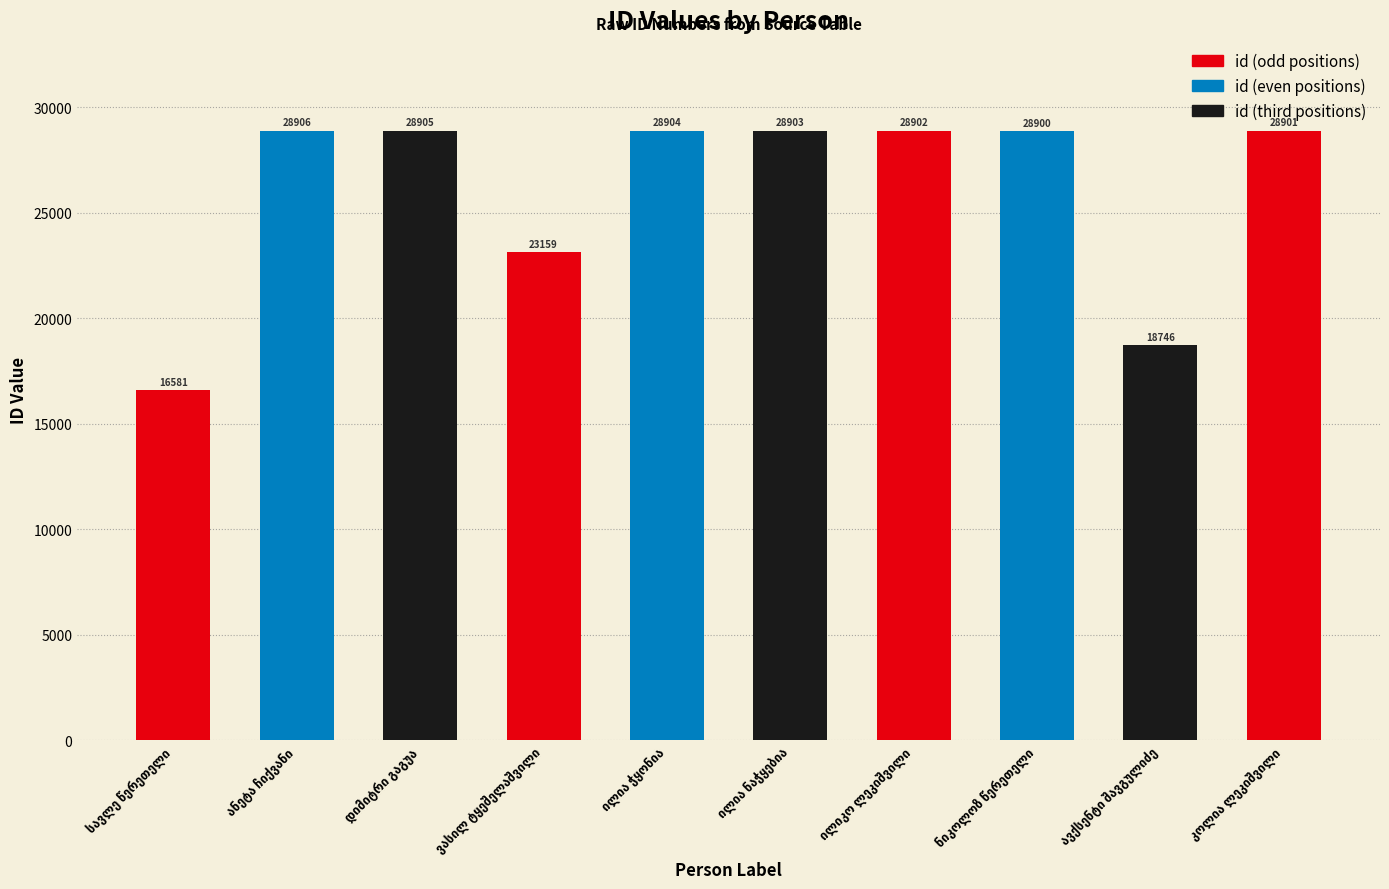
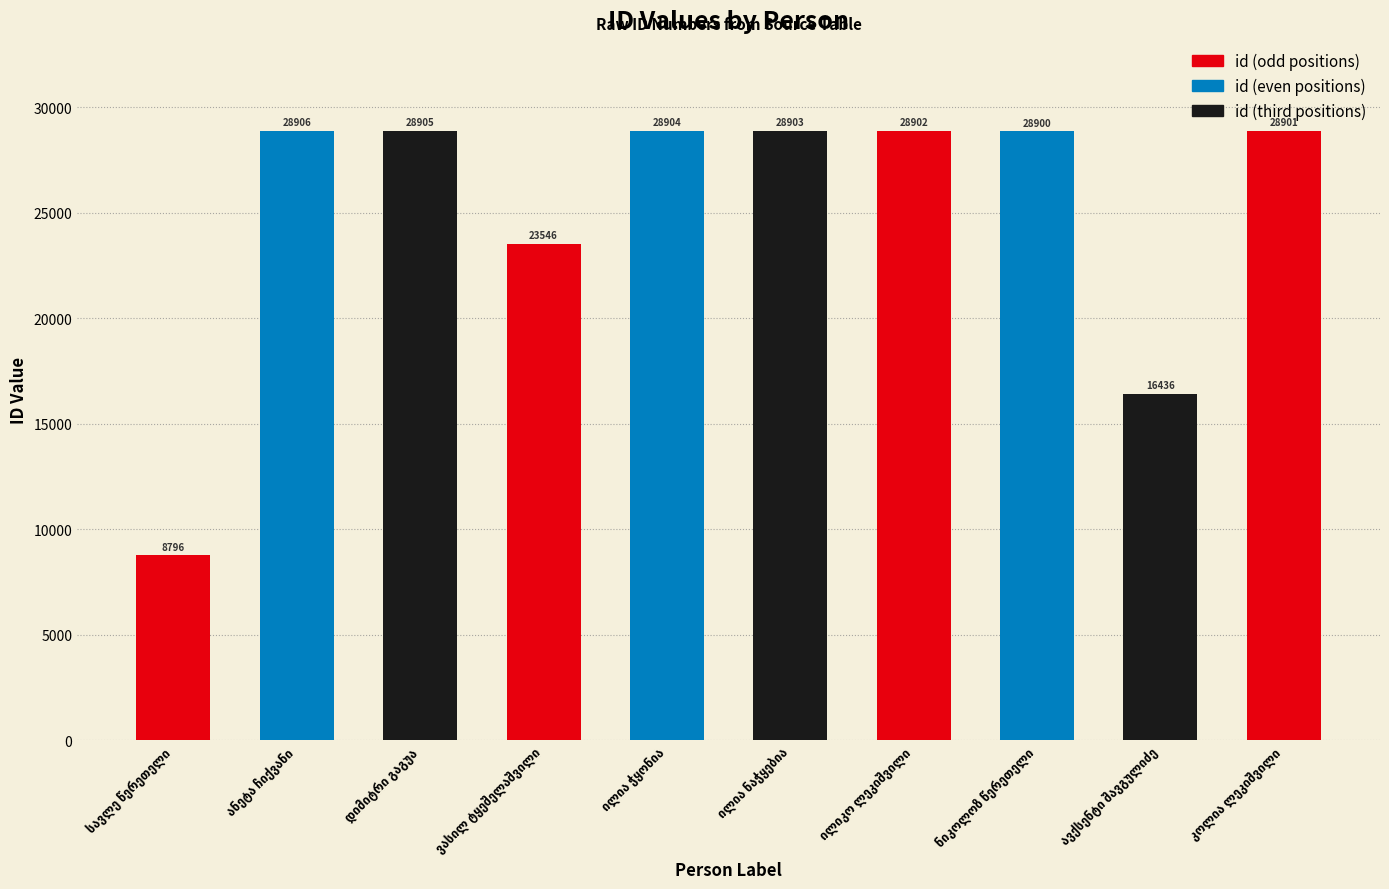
სავლე წერეთელი: 16581 -> 8796
ვასილ ტყეშელაშვილი: 23159 -> 23546
ავქსენტი შავგულიძე: 18746 -> 16436
